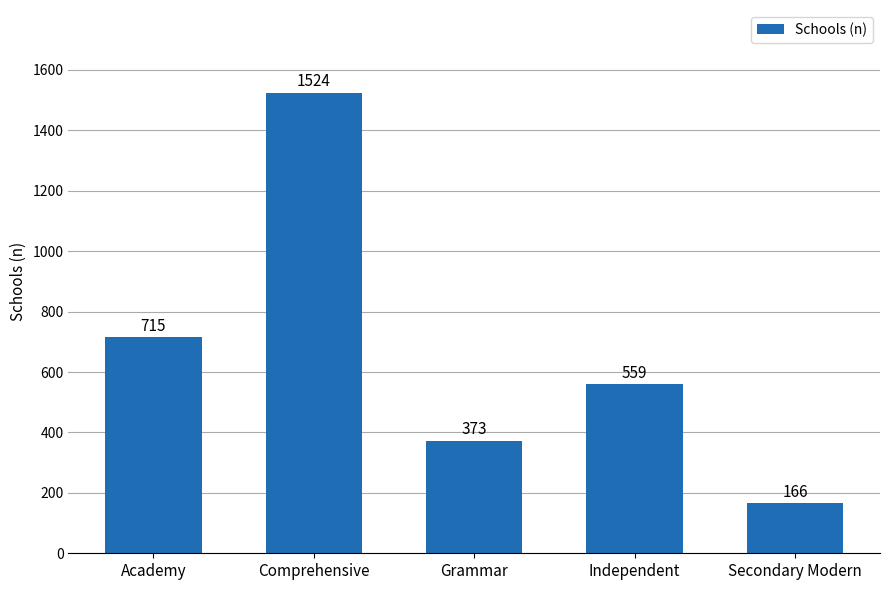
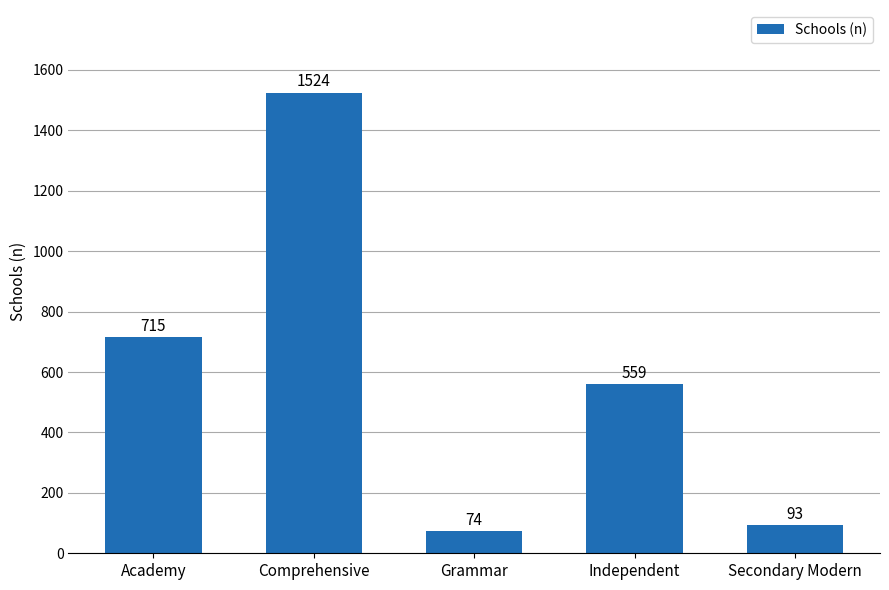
Grammar: 373 -> 74
Secondary Modern: 166 -> 93
